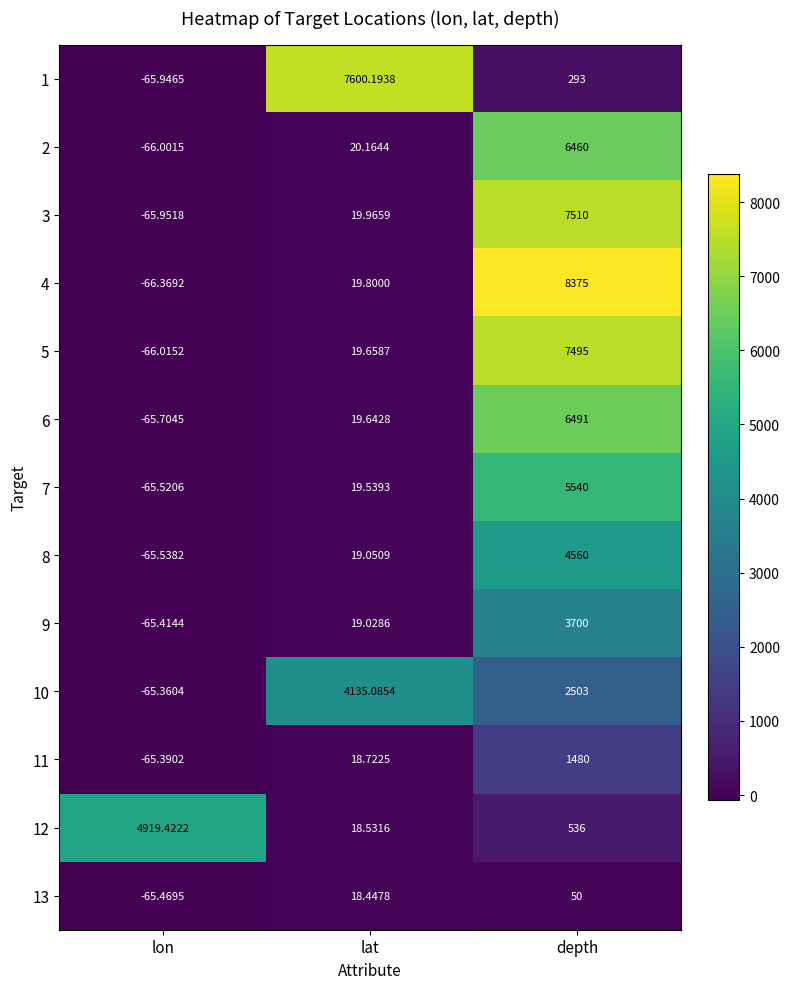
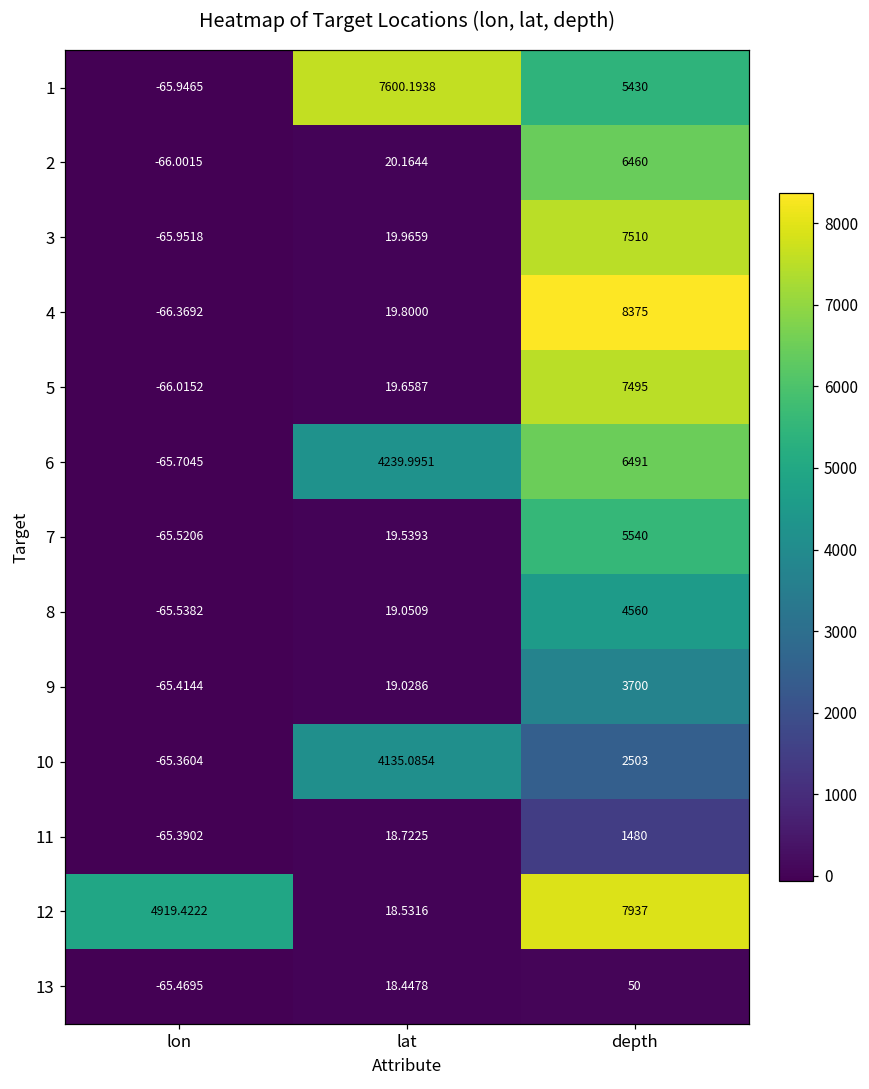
1, depth: 293 -> 5430
6, lat: 19.6428 -> 4239.9951
12, depth: 536 -> 7937
